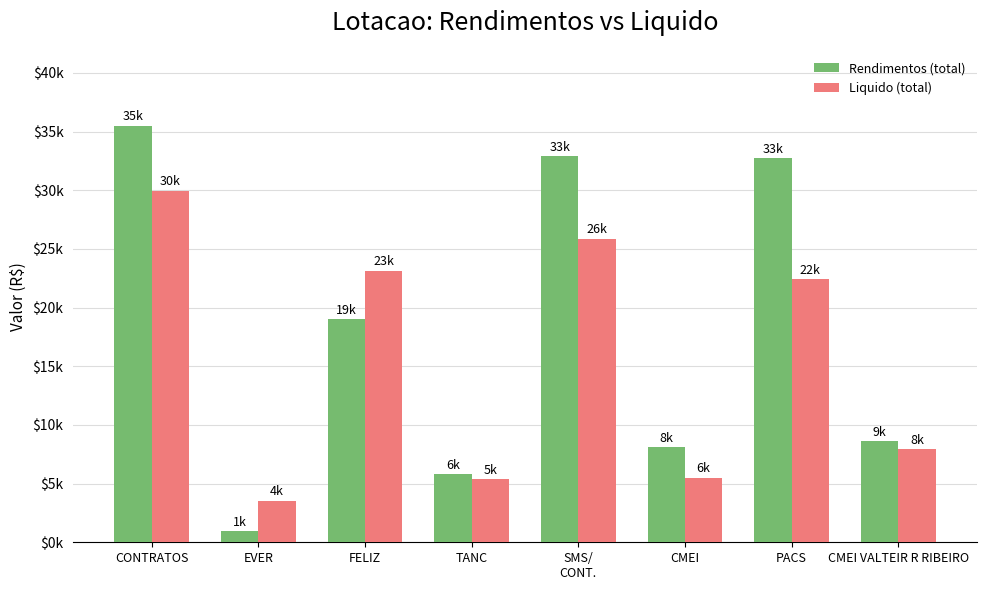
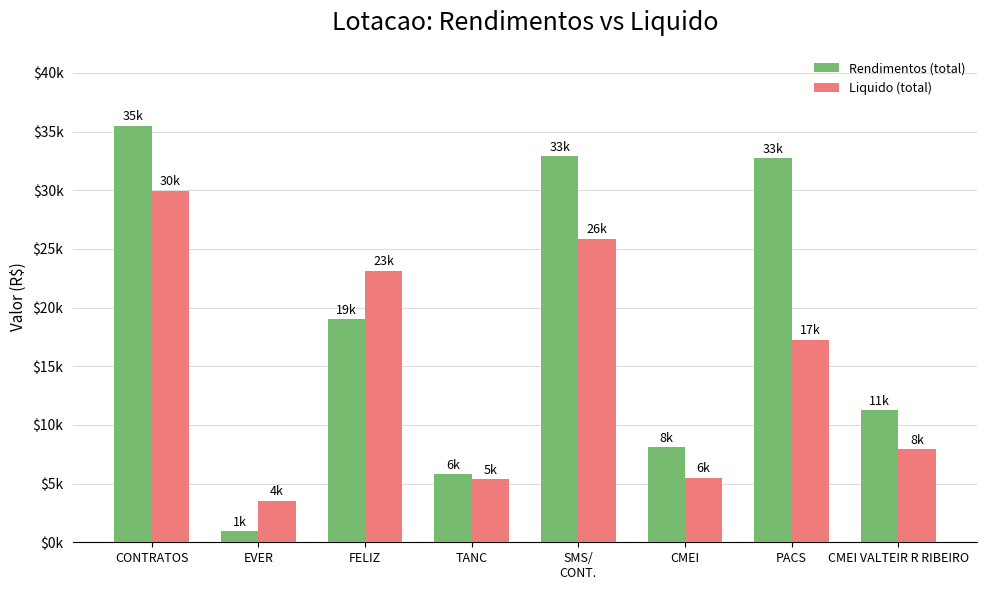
Liquido (total), PACS: 22k -> 17k
Rendimentos (total), CMEI VALTEIR R RIBEIRO: 9k -> 11k
